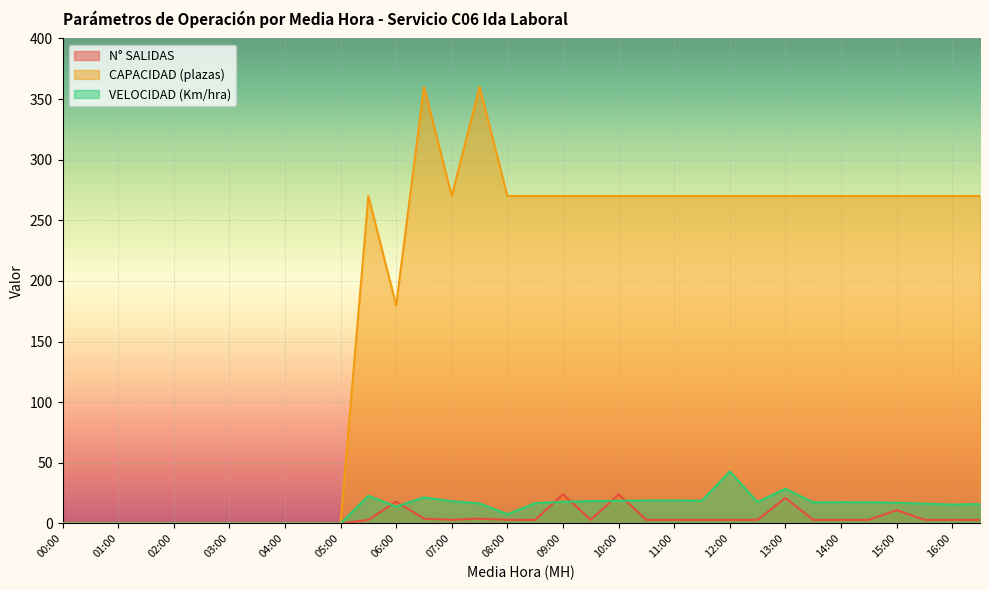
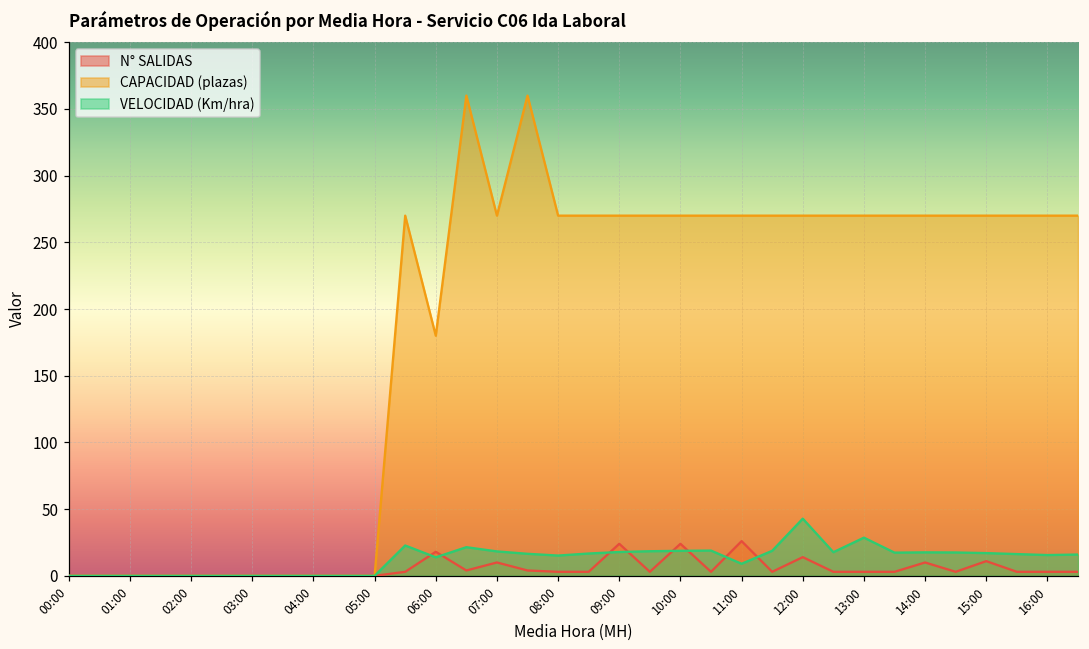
N° SALIDAS, 07:00: 3 -> 10
VELOCIDAD (Km/hra), 08:00: 8 -> 15
N° SALIDAS, 11:00: 3 -> 26
VELOCIDAD (Km/hra), 11:00: 19 -> 9
N° SALIDAS, 12:00: 3 -> 14
N° SALIDAS, 13:00: 21 -> 3
N° SALIDAS, 14:00: 3 -> 10
